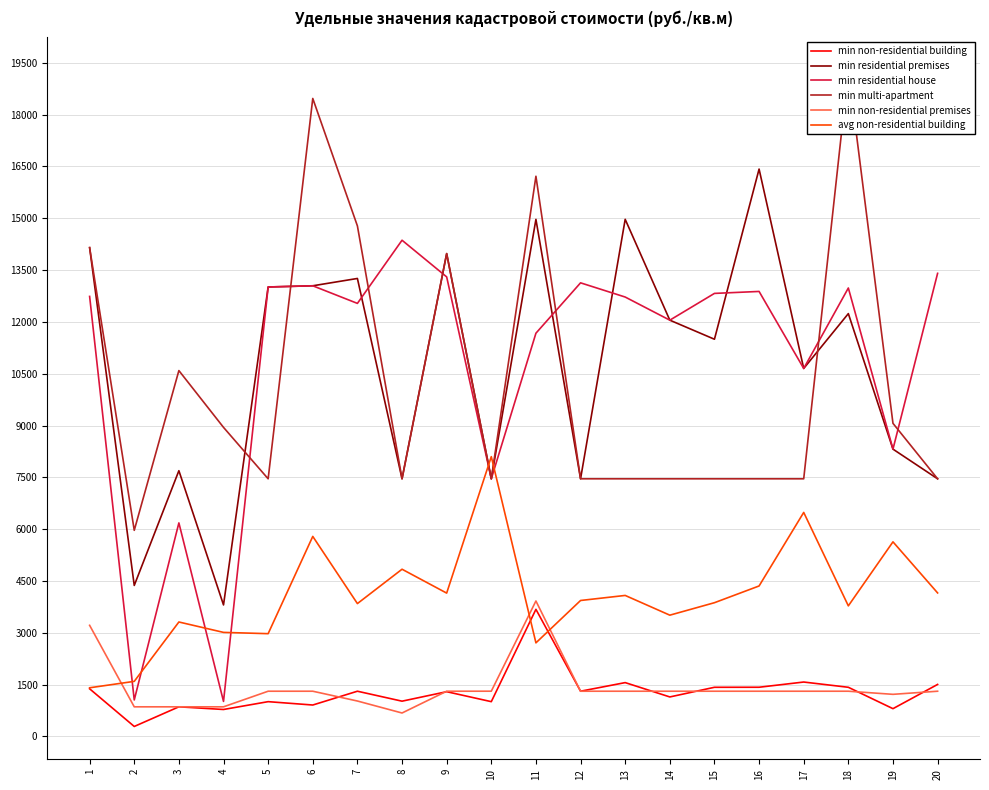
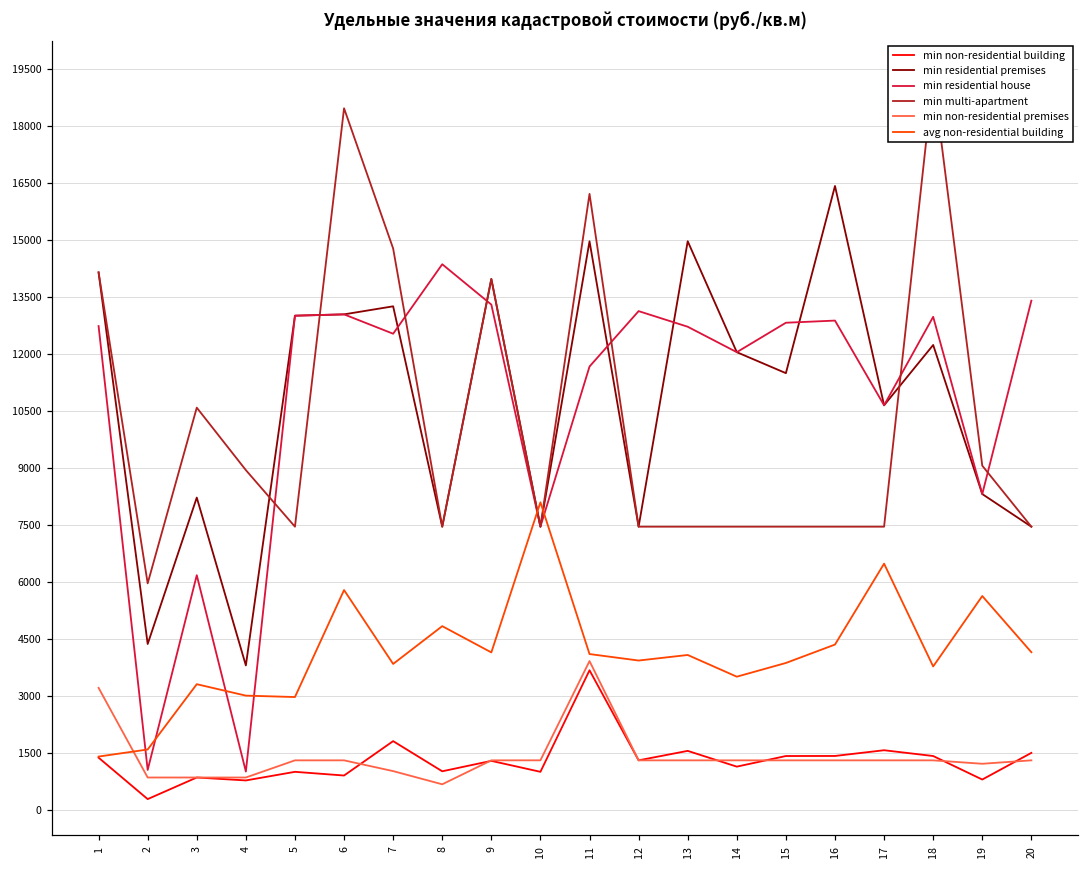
min residential premises, 3: 7700 -> 8200
min non-residential building, 7: 1300 -> 1800
avg non-residential building, 11: 2700 -> 4100
